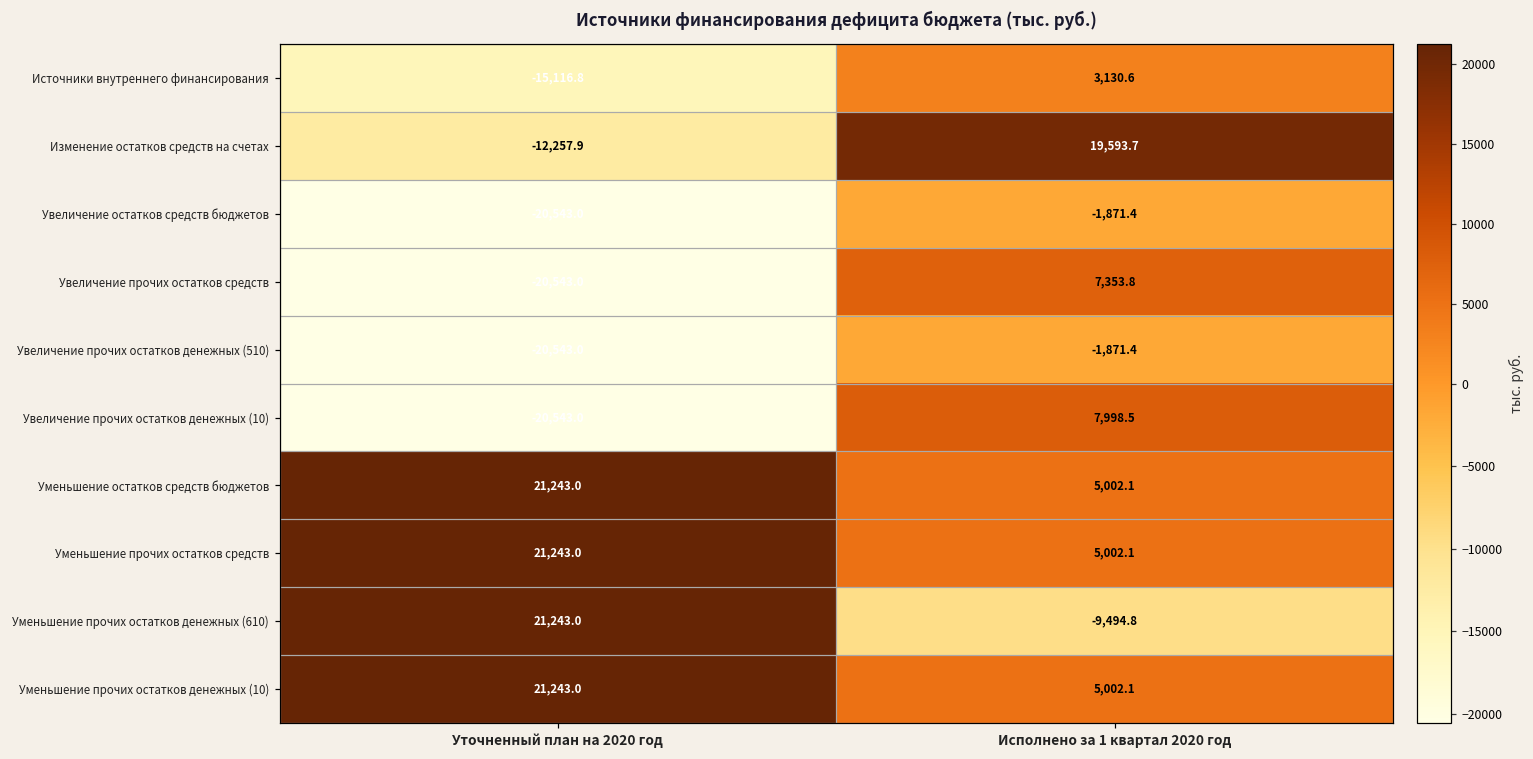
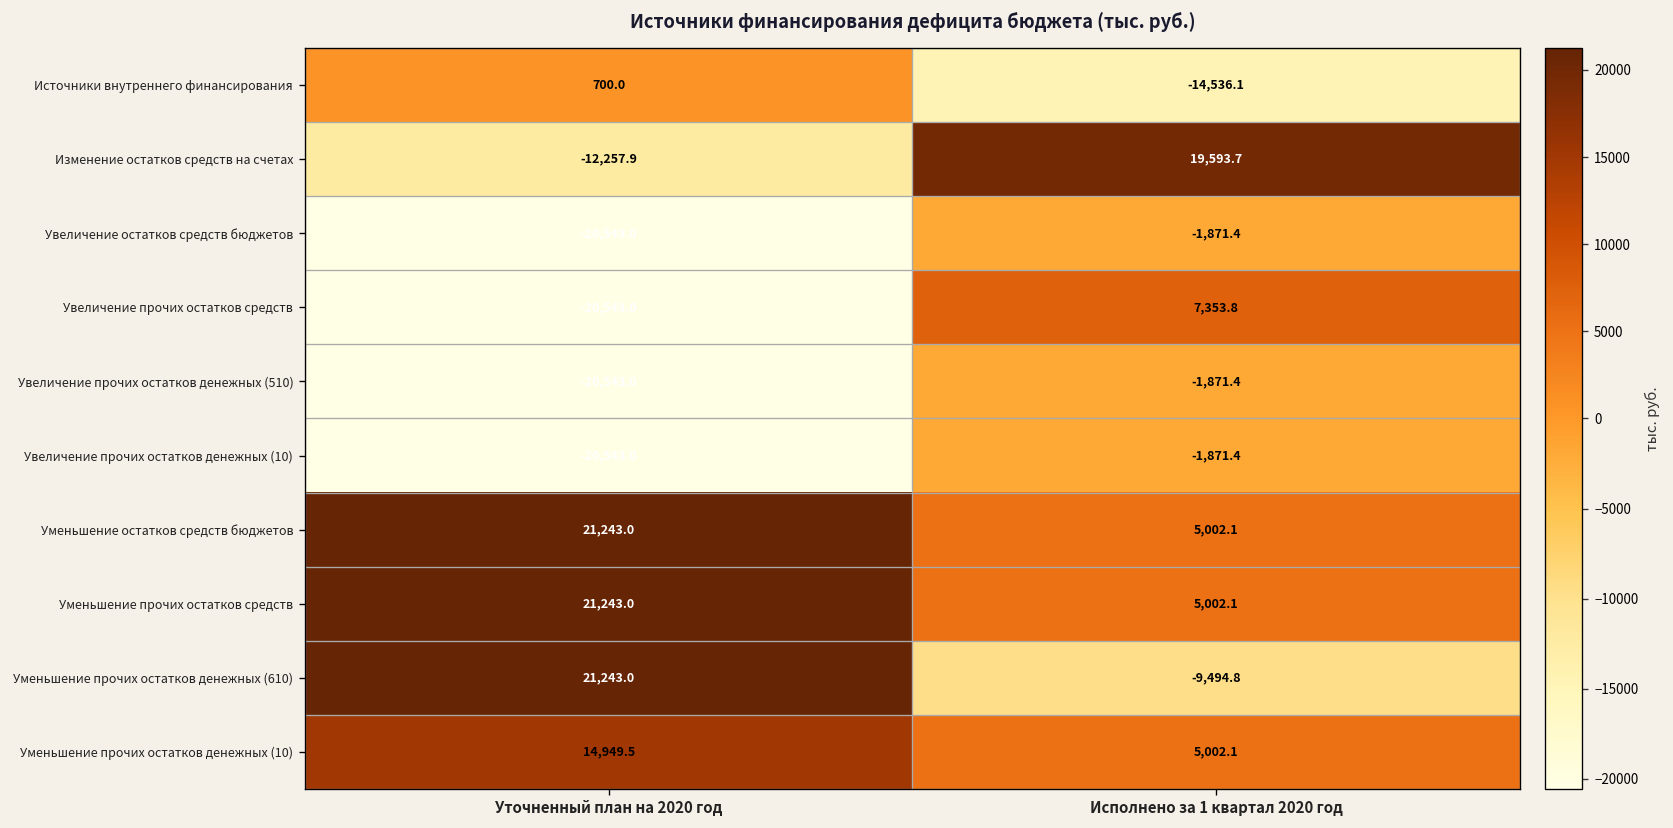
Источники внутреннего финансирования, Уточненный план на 2020 год: -15,116.8 -> 700.0
Источники внутреннего финансирования, Исполнено за 1 квартал 2020 год: 3,130.6 -> -14,536.1
Увеличение прочих остатков денежных (10), Исполнено за 1 квартал 2020 год: 7,998.5 -> -1,871.4
Уменьшение прочих остатков денежных (10), Уточненный план на 2020 год: 21,243.0 -> 14,949.5
